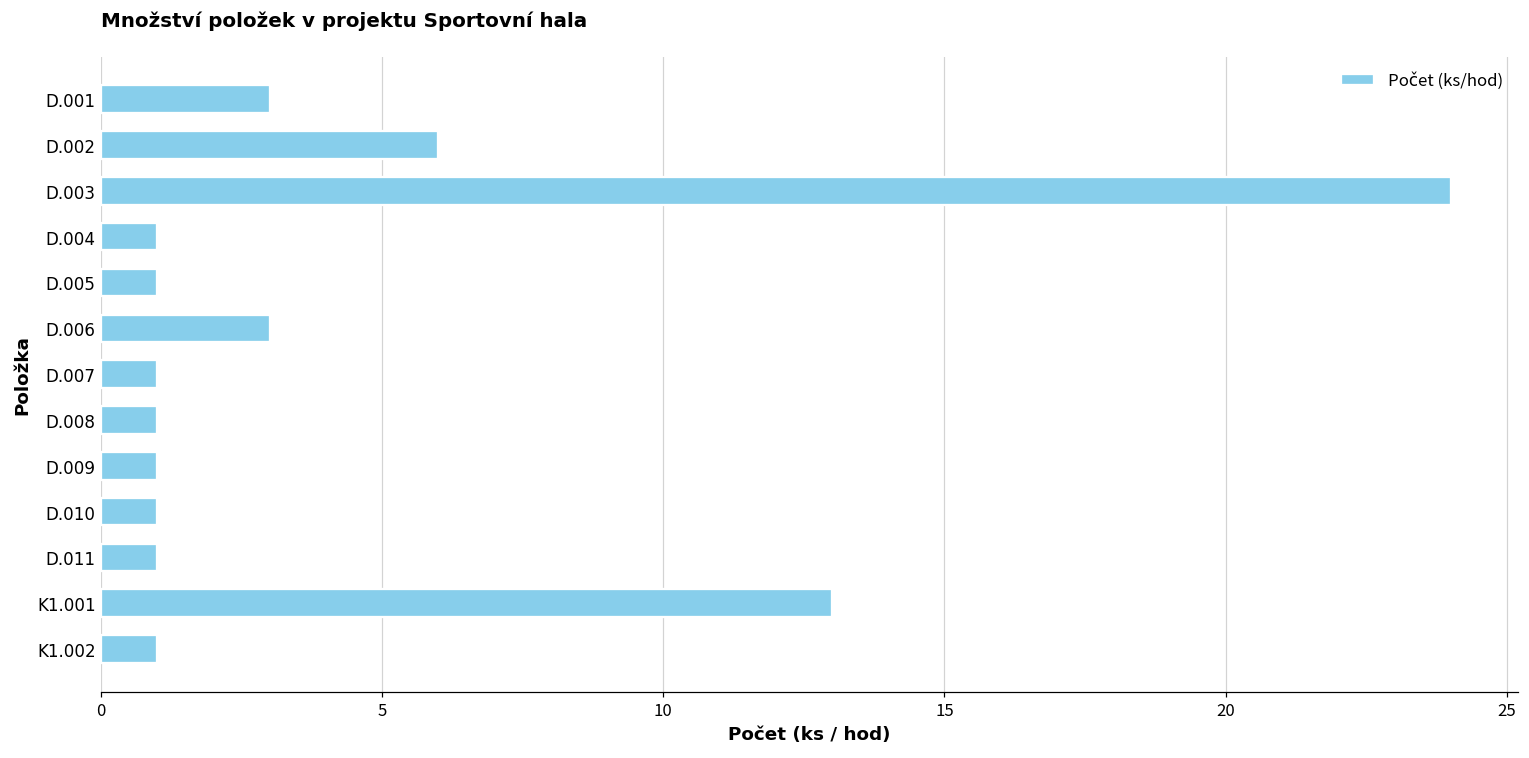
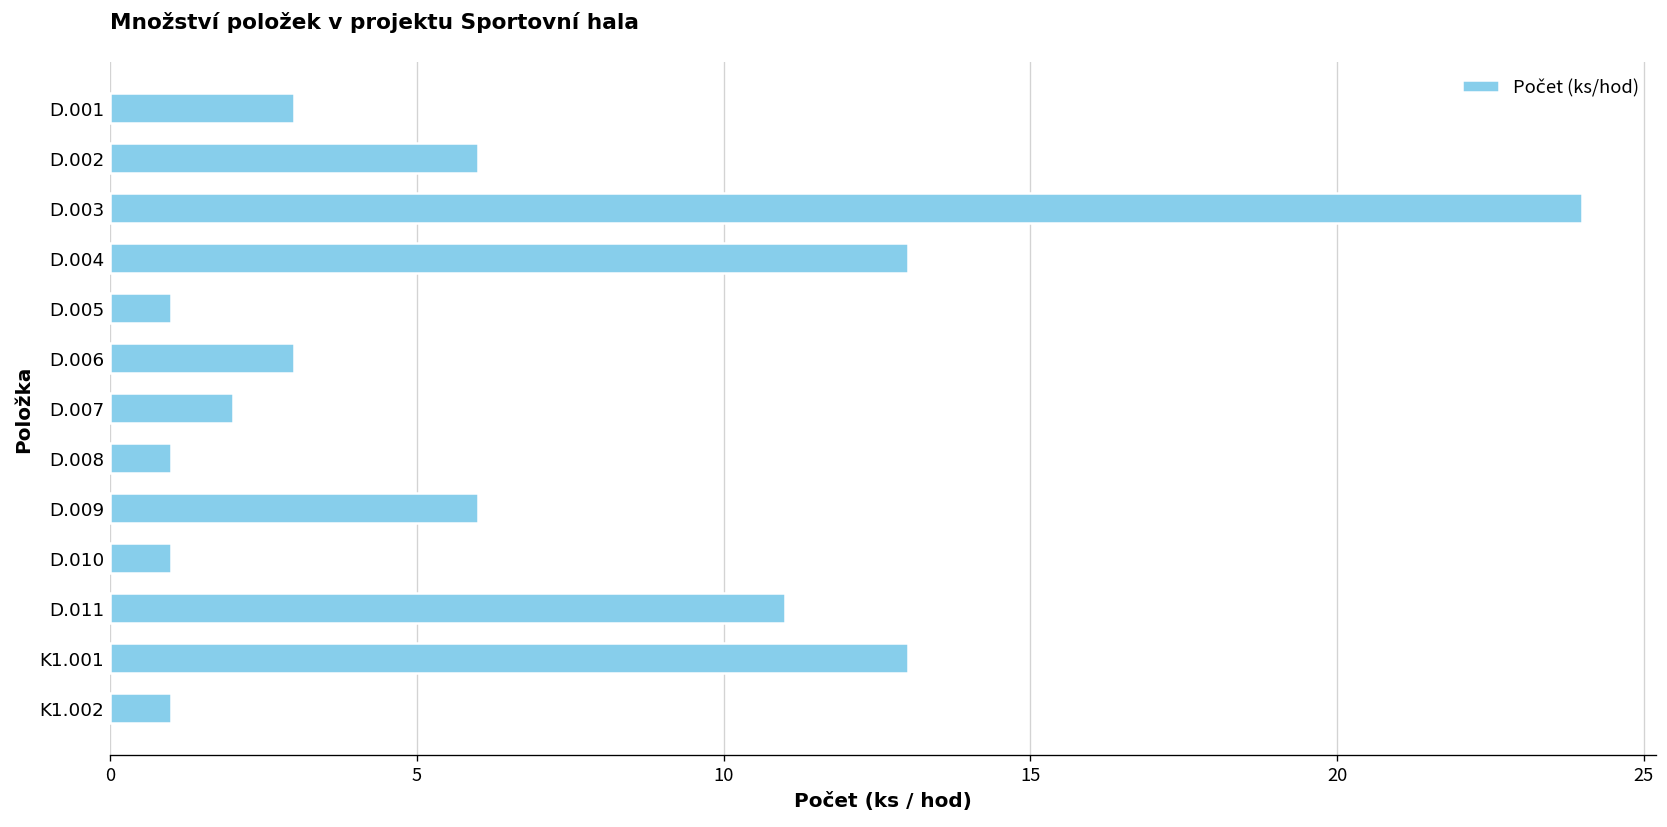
D.004: 1 -> 13
D.007: 1 -> 2
D.009: 1 -> 6
D.011: 1 -> 11
